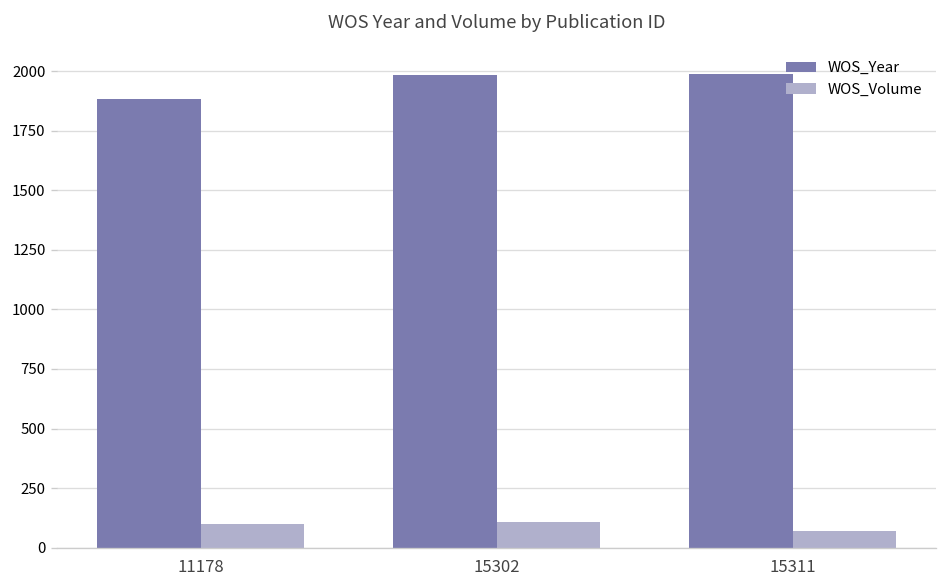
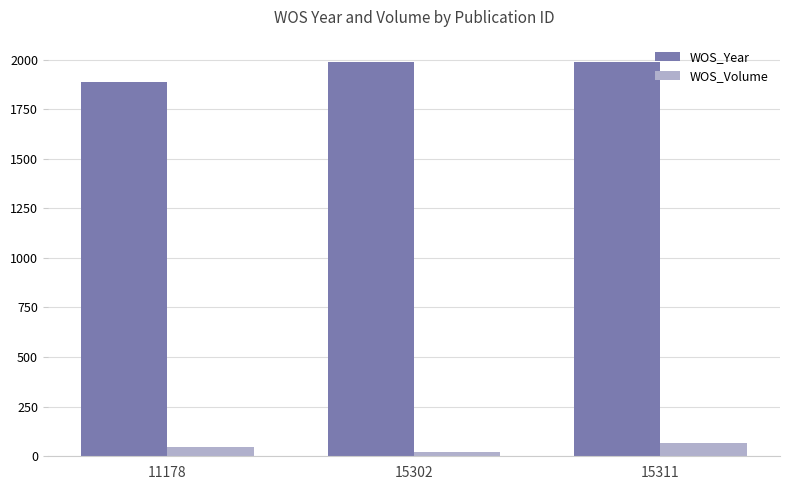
WOS_Volume, 11178: 100 -> 50
WOS_Volume, 15302: 110 -> 20
